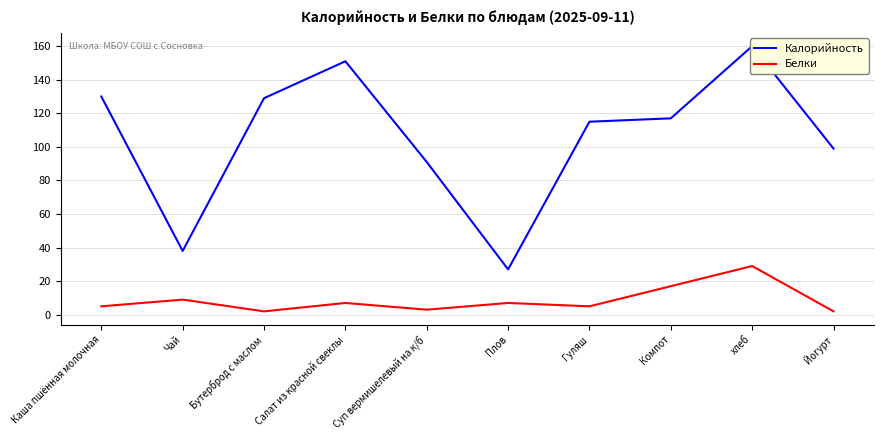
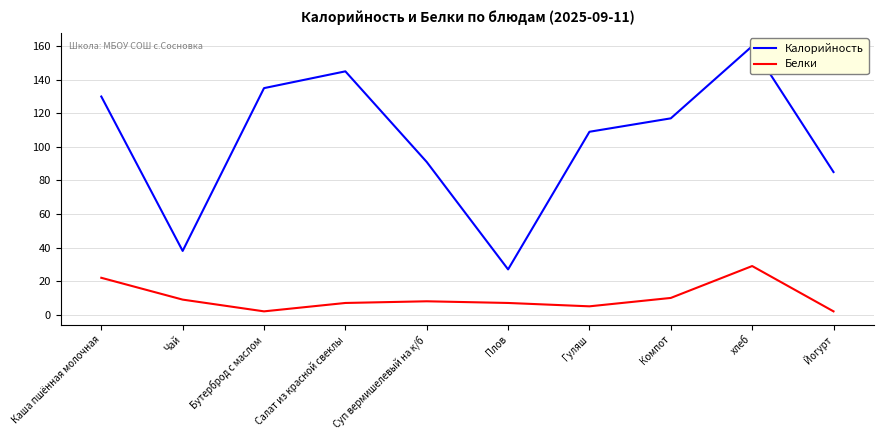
Белки, Каша пшённая молочная: 5 -> 22
Калорийность, Бутерброд с маслом: 129 -> 135
Калорийность, Салат из красной свеклы: 151 -> 145
Белки, Суп вермишелевый на к/б: 3 -> 8
Калорийность, Гуляш: 115 -> 109
Белки, Компот: 17 -> 10
Калорийность, Йогурт: 99 -> 85
